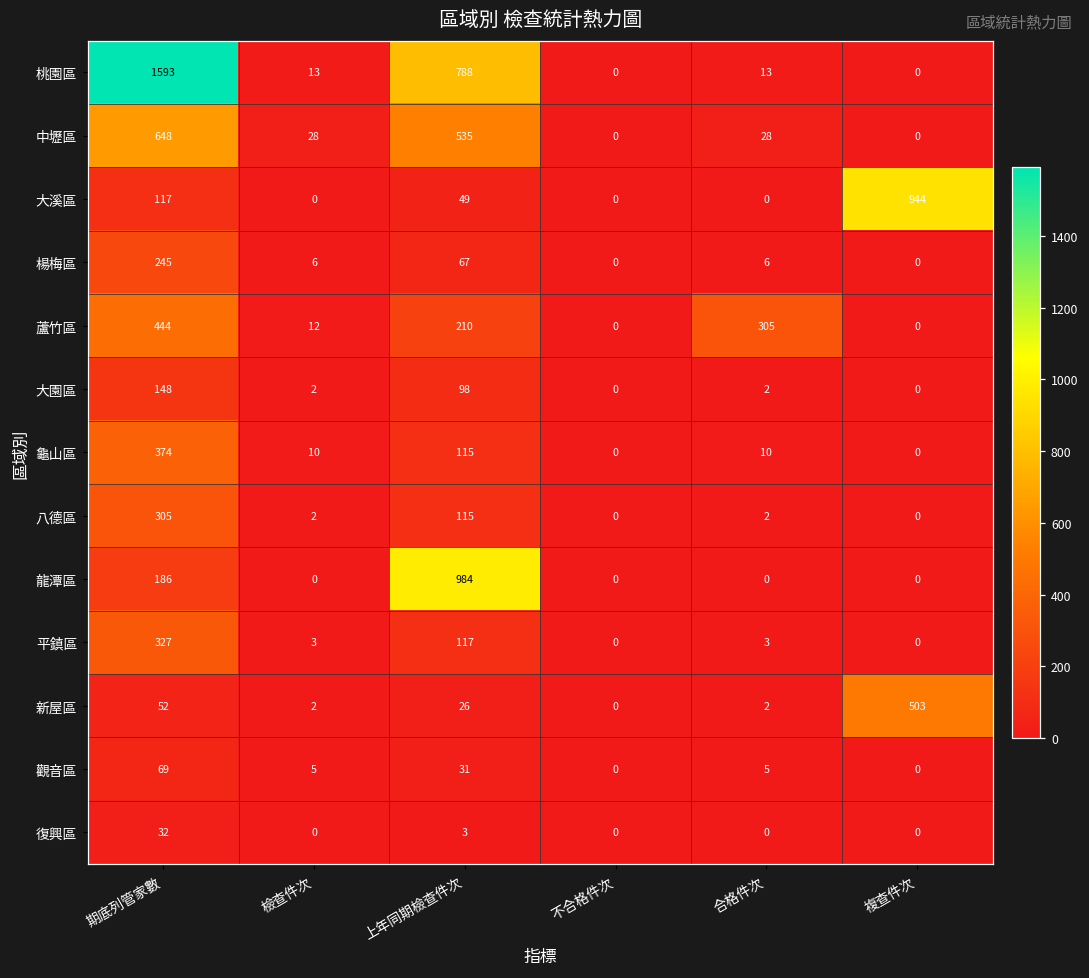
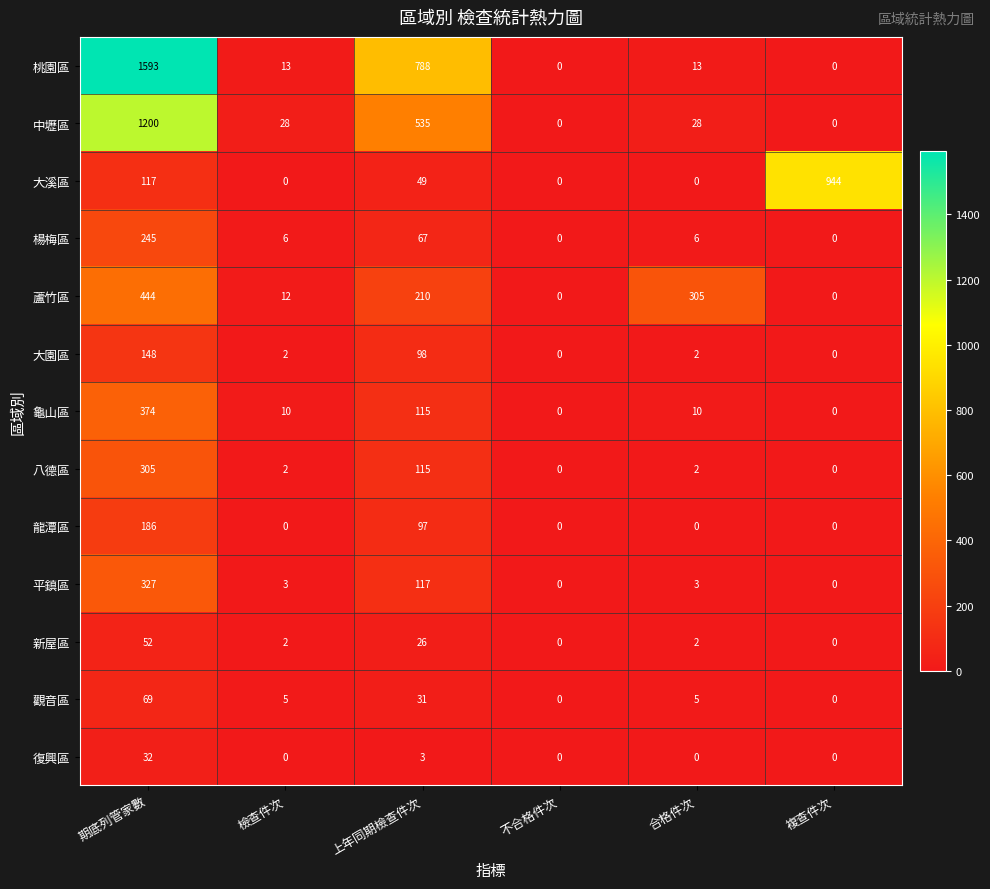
中壢區, 期底列管家數: 648 -> 1200
龍潭區, 上年同期檢查件次: 984 -> 97
新屋區, 複查件次: 503 -> 0
